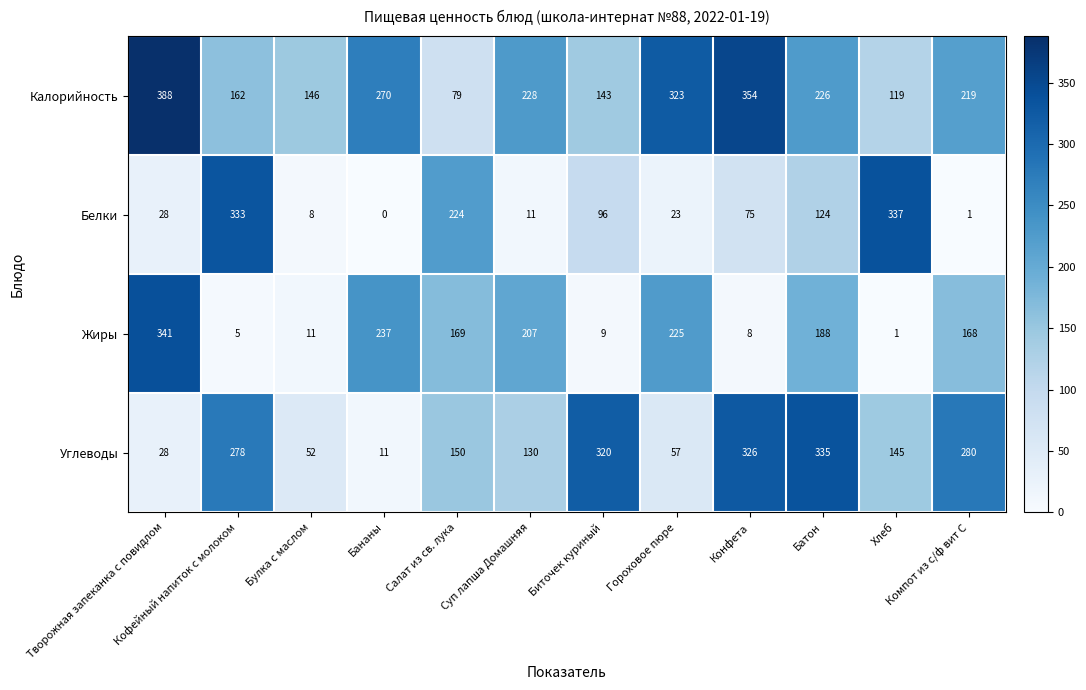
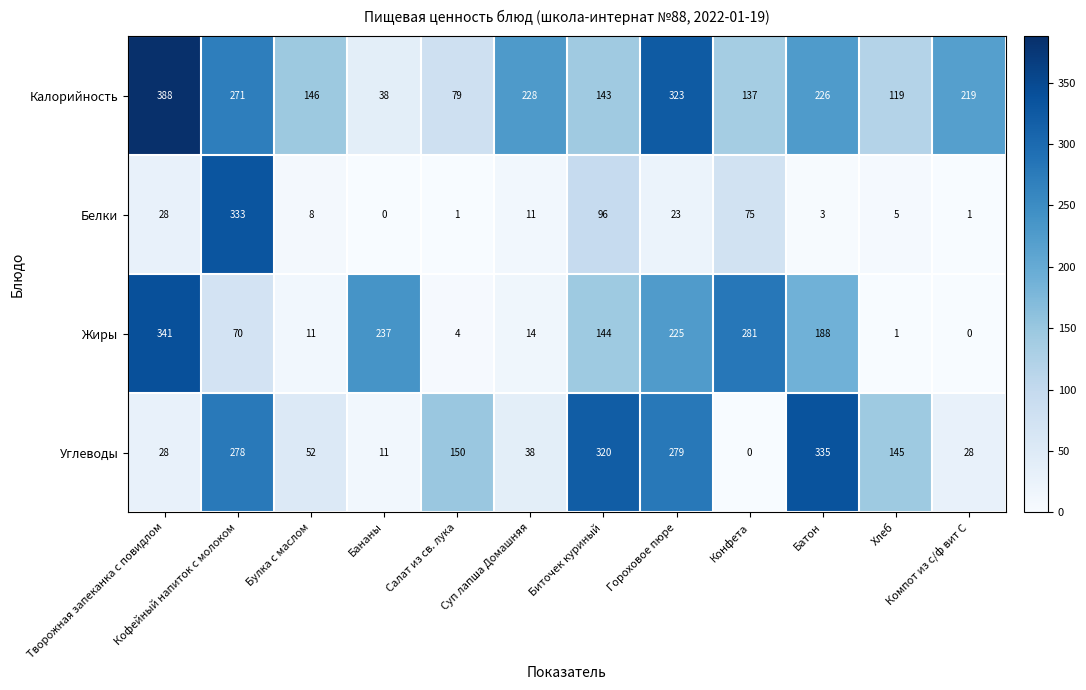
Калорийность, Кофейный напиток с молоком: 162 -> 271
Калорийность, Бананы: 270 -> 38
Калорийность, Конфета: 354 -> 137
Белки, Салат из св. лука: 224 -> 1
Белки, Батон: 124 -> 3
Белки, Хлеб: 337 -> 5
Жиры, Кофейный напиток с молоком: 5 -> 70
Жиры, Салат из св. лука: 169 -> 4
Жиры, Суп лапша Домашняя: 207 -> 14
Жиры, Биточек куриный: 9 -> 144
Жиры, Конфета: 8 -> 281
Жиры, Компот из с/ф вит С: 168 -> 0
Углеводы, Суп лапша Домашняя: 130 -> 38
Углеводы, Гороховое пюре: 57 -> 279
Углеводы, Конфета: 326 -> 0
Углеводы, Компот из с/ф вит С: 280 -> 28
